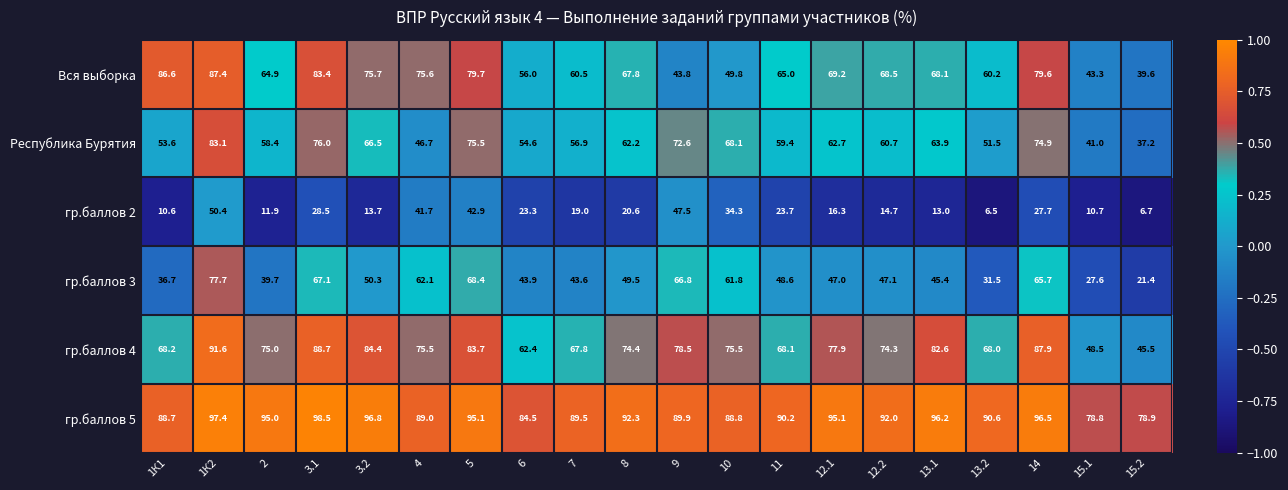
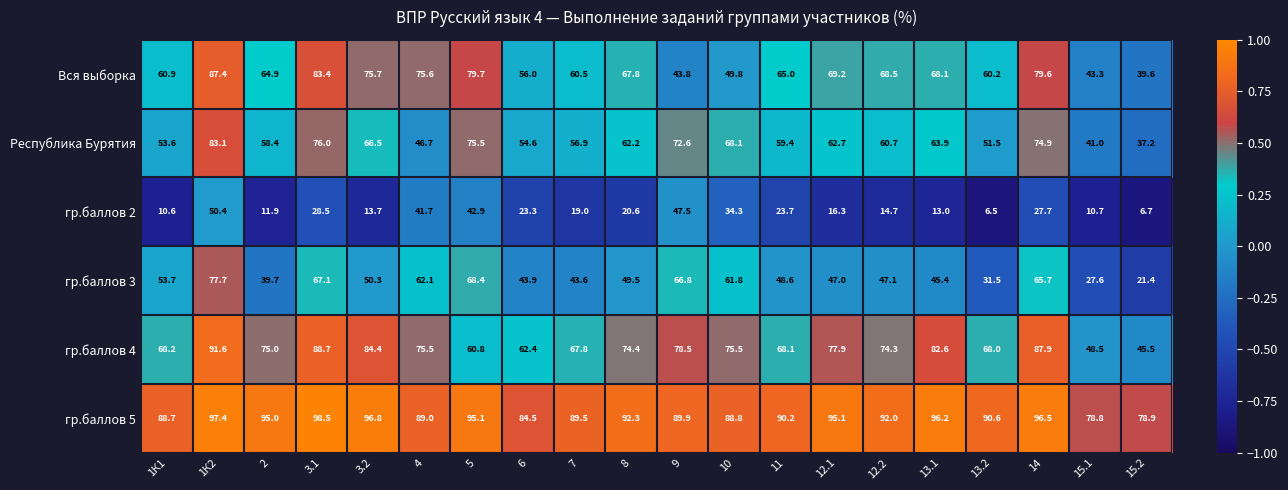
Вся выборка, 1К1: 86.6 -> 60.9
гр.баллов 3, 1К1: 36.7 -> 53.7
гр.баллов 4, 5: 83.7 -> 60.8
